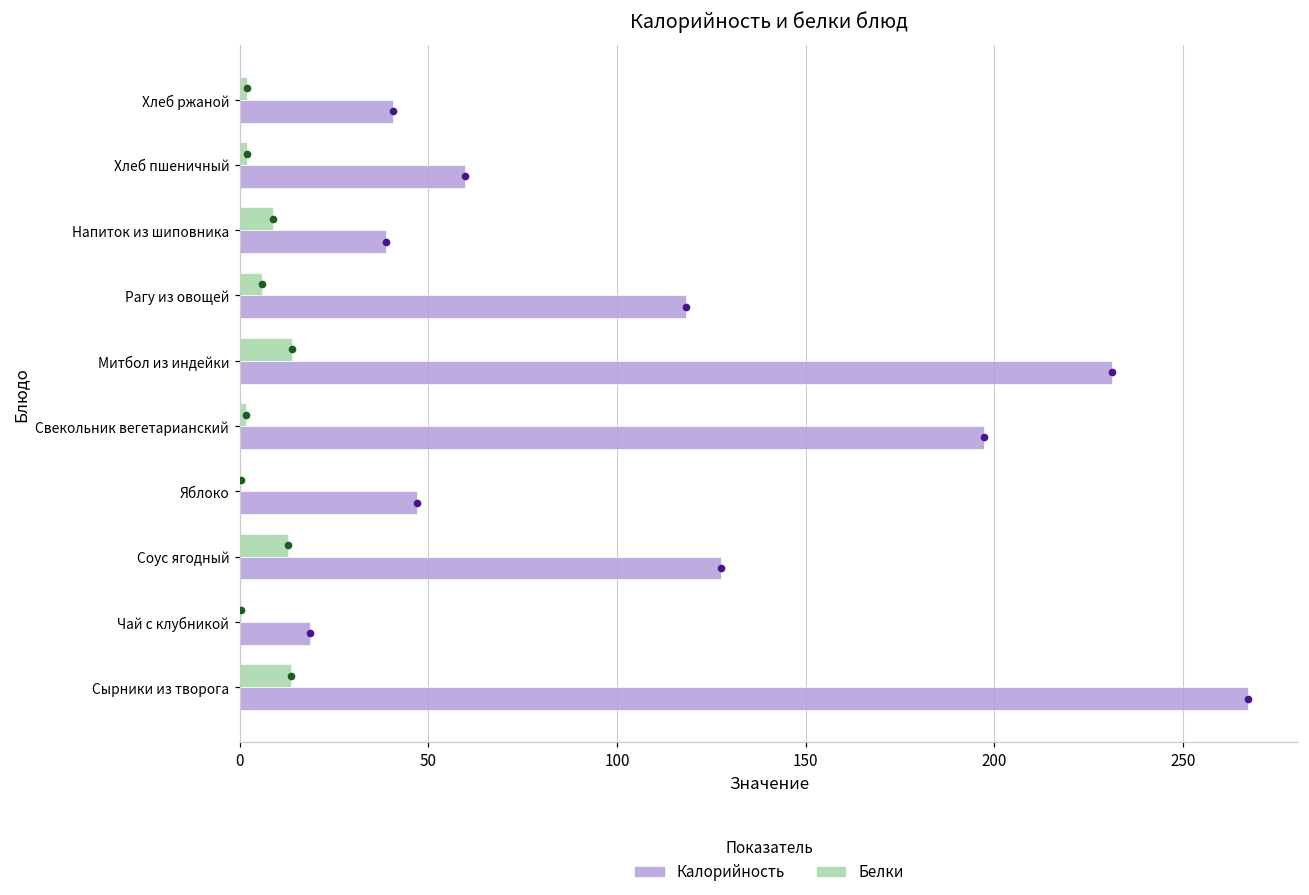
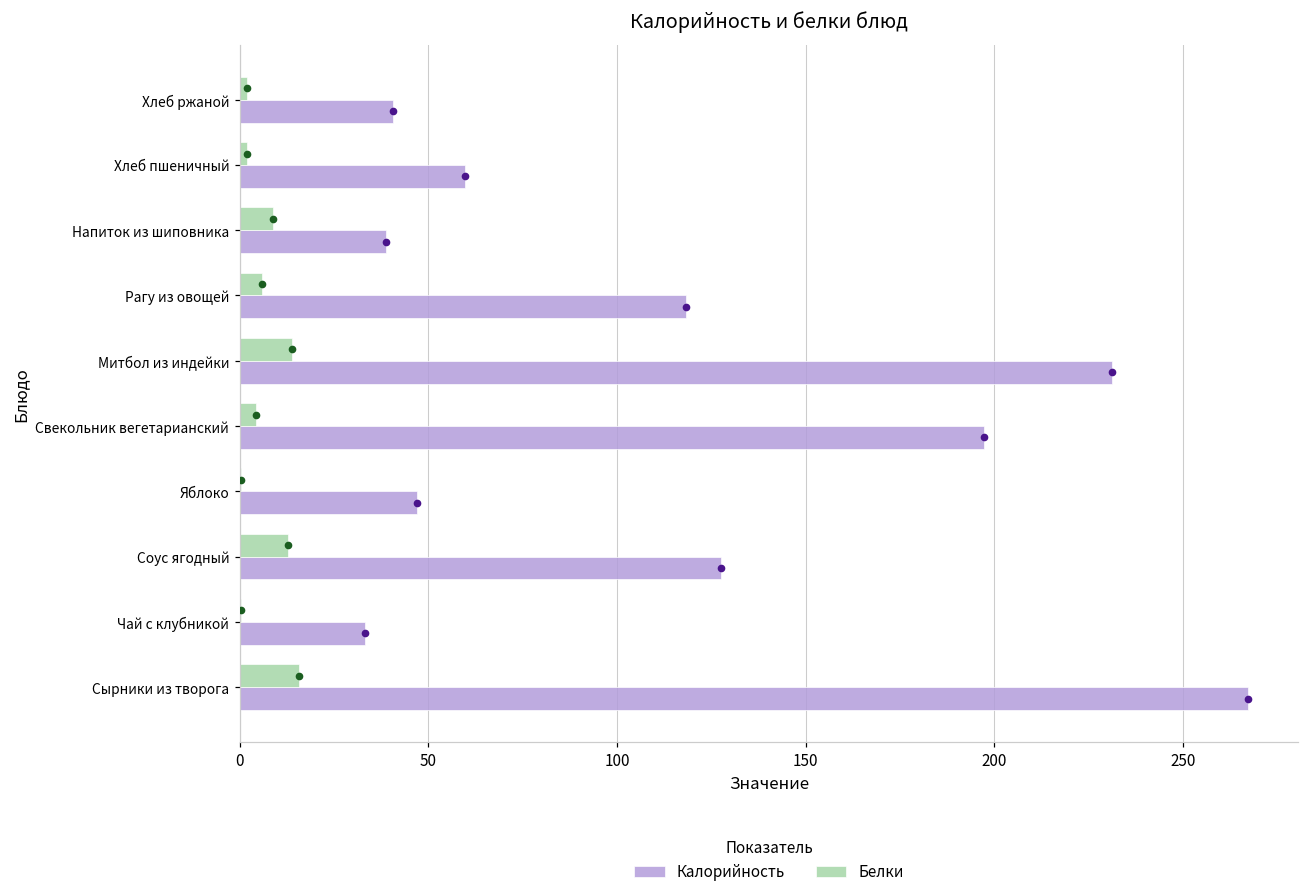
Белки, Свекольник вегетарианский: 2 -> 4
Калорийность, Чай с клубникой: 19 -> 33
Белки, Сырники из творога: 13 -> 16
